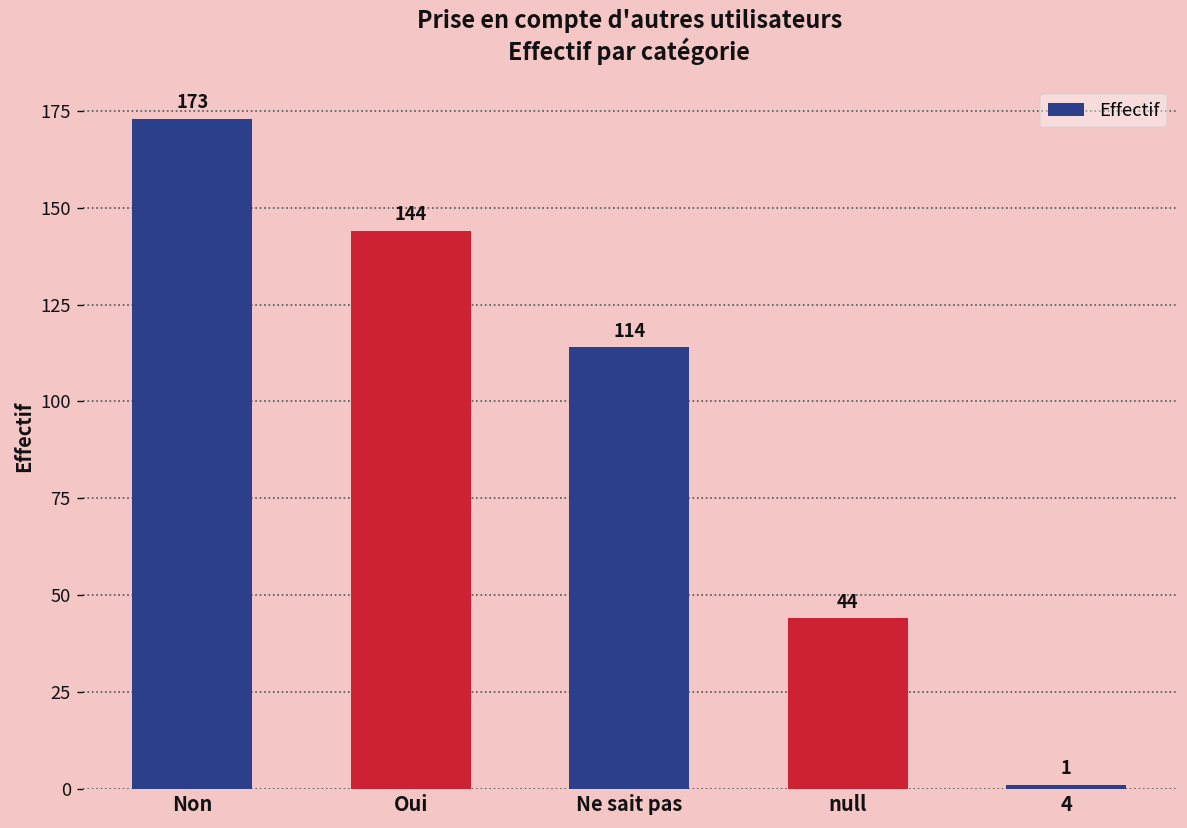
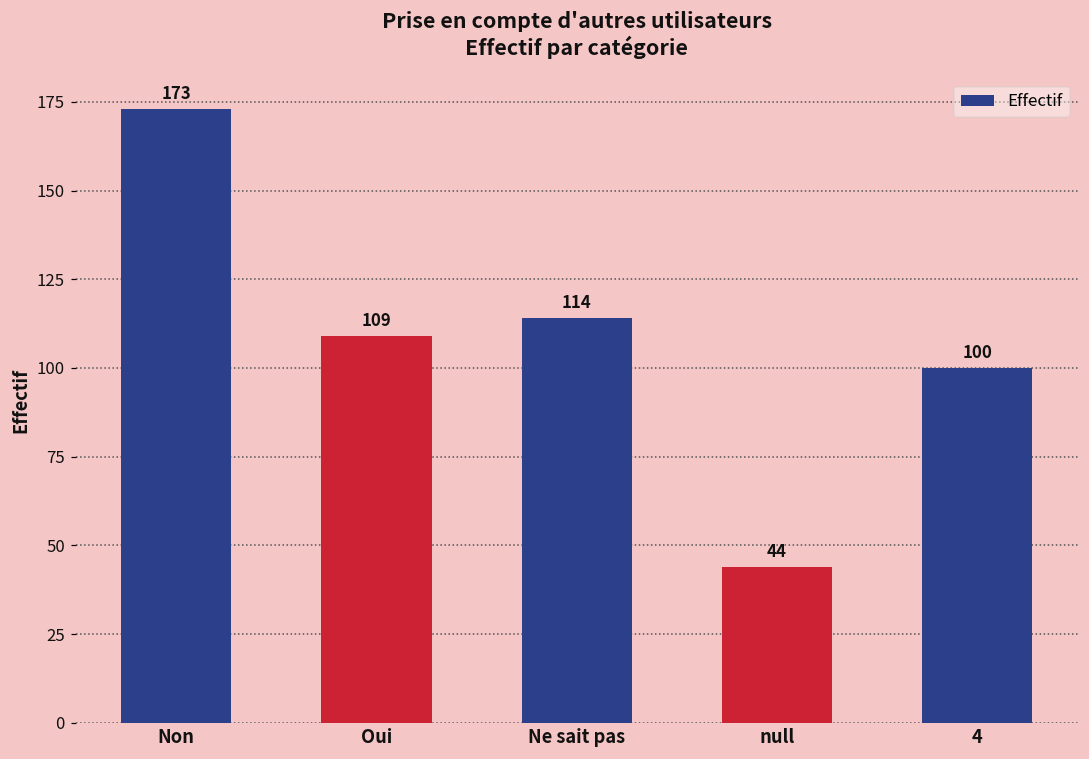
Oui: 144 -> 109
4: 1 -> 100
